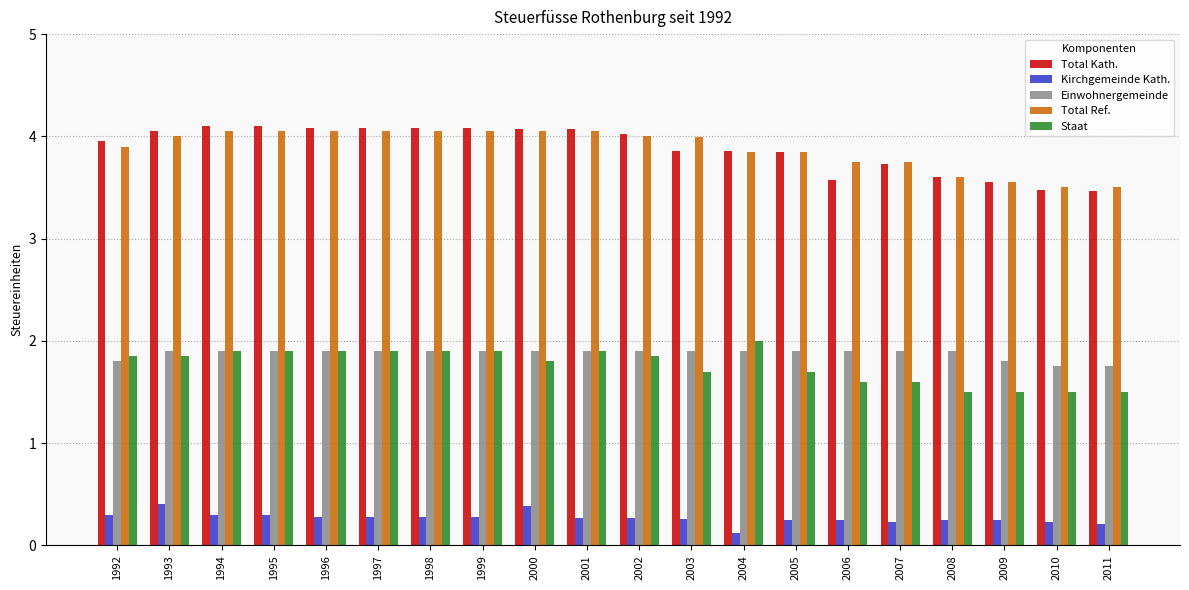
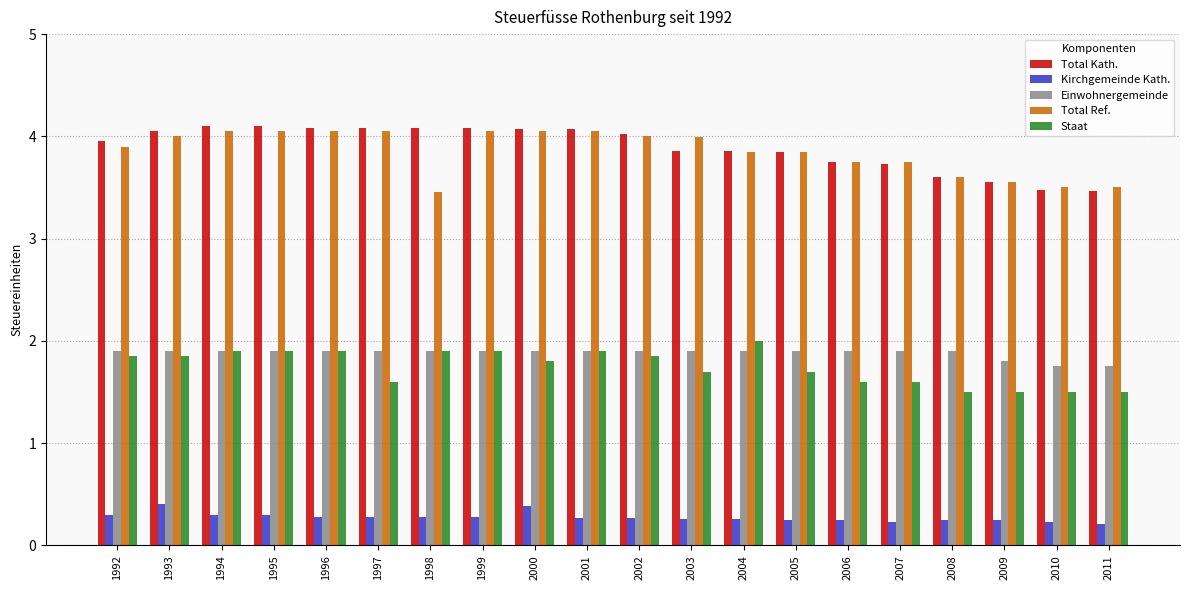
Einwohnergemeinde, 1992: 1.8 -> 1.9
Staat, 1997: 1.9 -> 1.6
Total Ref., 1998: 4.05 -> 3.46
Kirchgemeinde Kath., 2004: 0.12 -> 0.26
Total Kath., 2006: 3.57 -> 3.75
